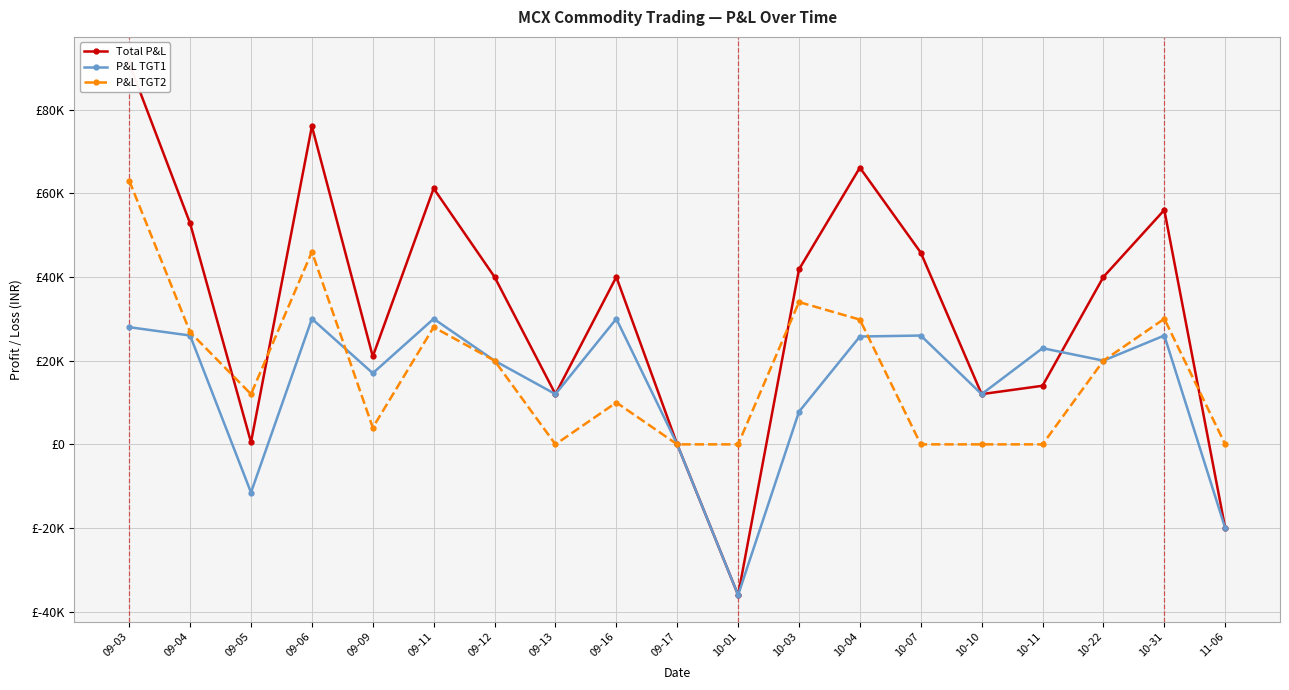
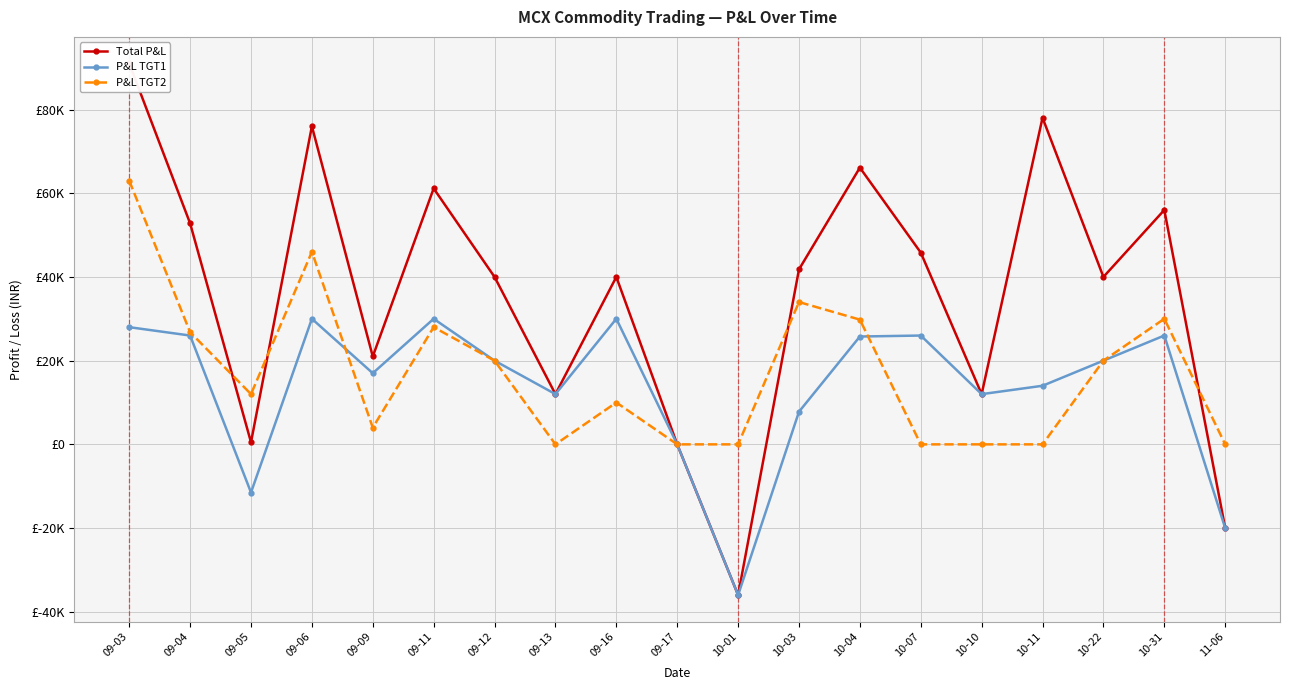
Total P&L, 10-11: £14000 -> £78000
P&L TGT1, 10-11: £23000 -> £14000
